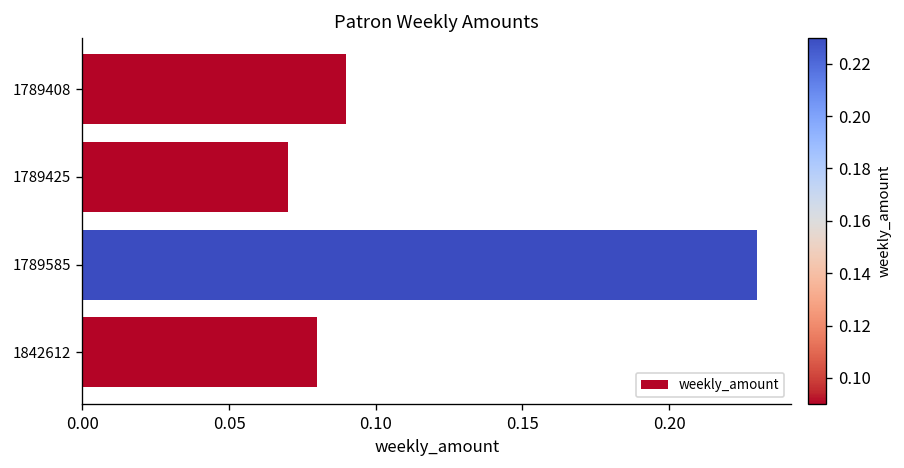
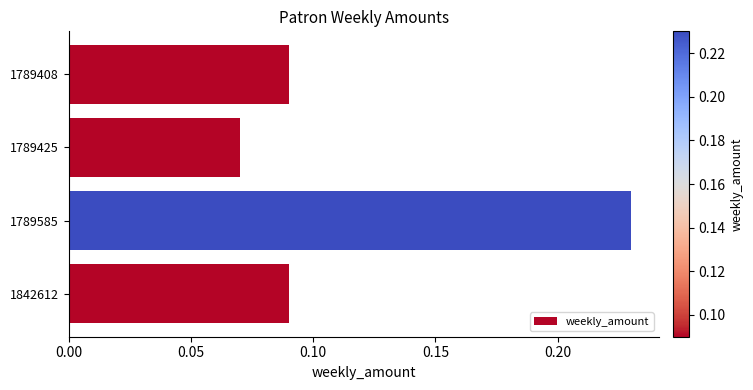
1842612: 0.08 -> 0.09
